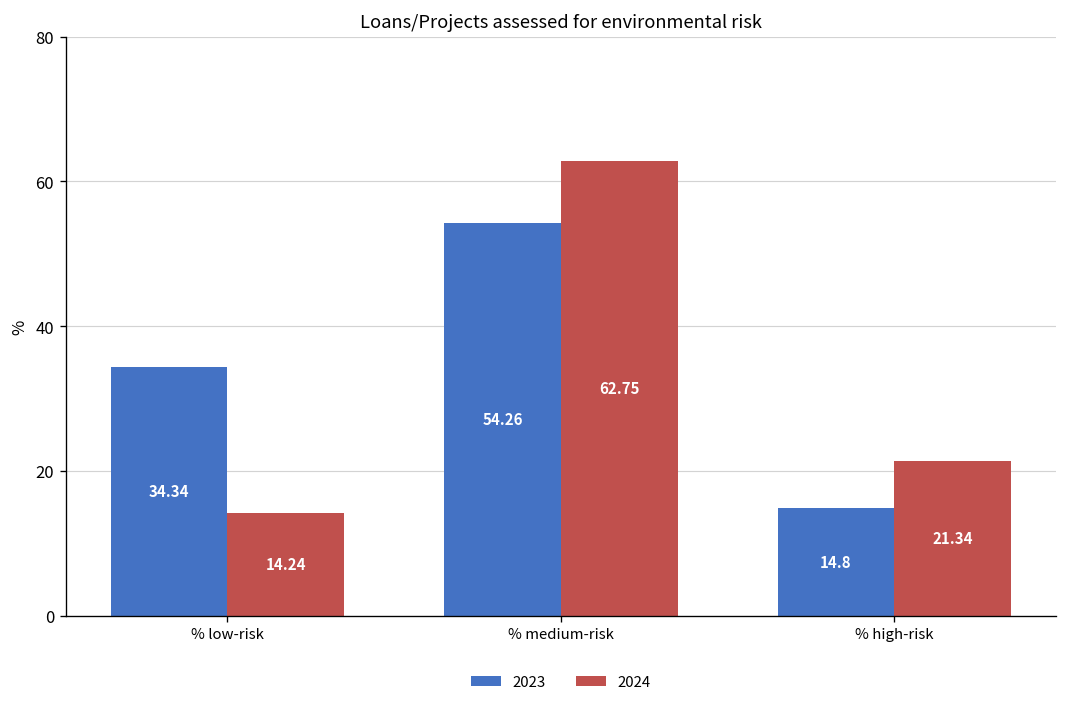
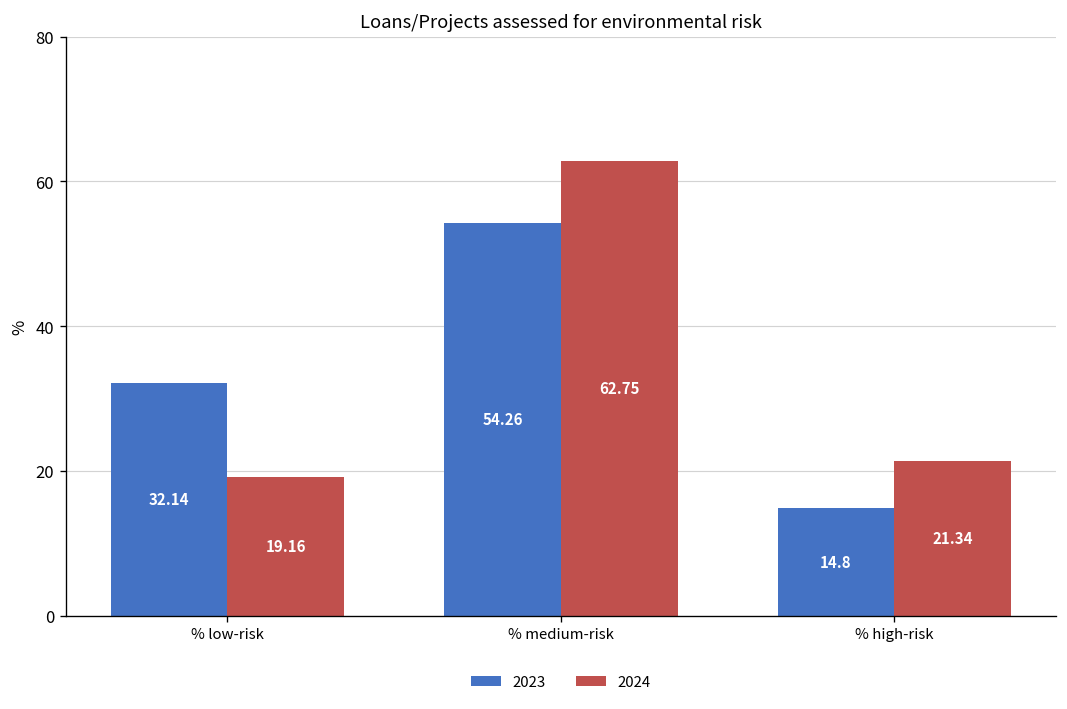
2023, % low-risk: 34.34 -> 32.14
2024, % low-risk: 14.24 -> 19.16
